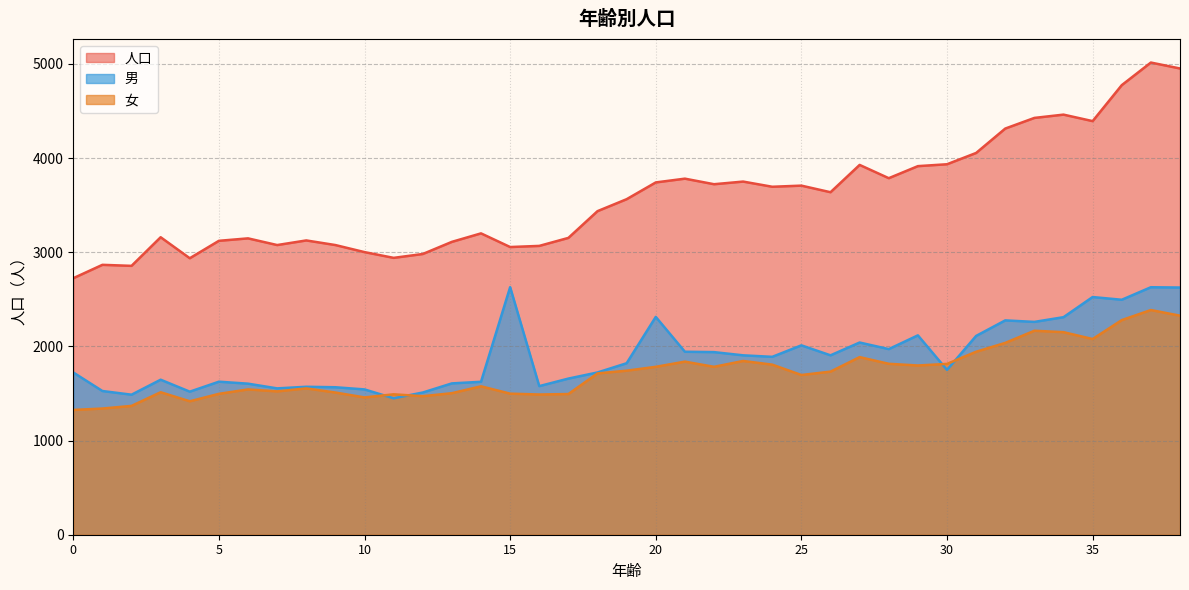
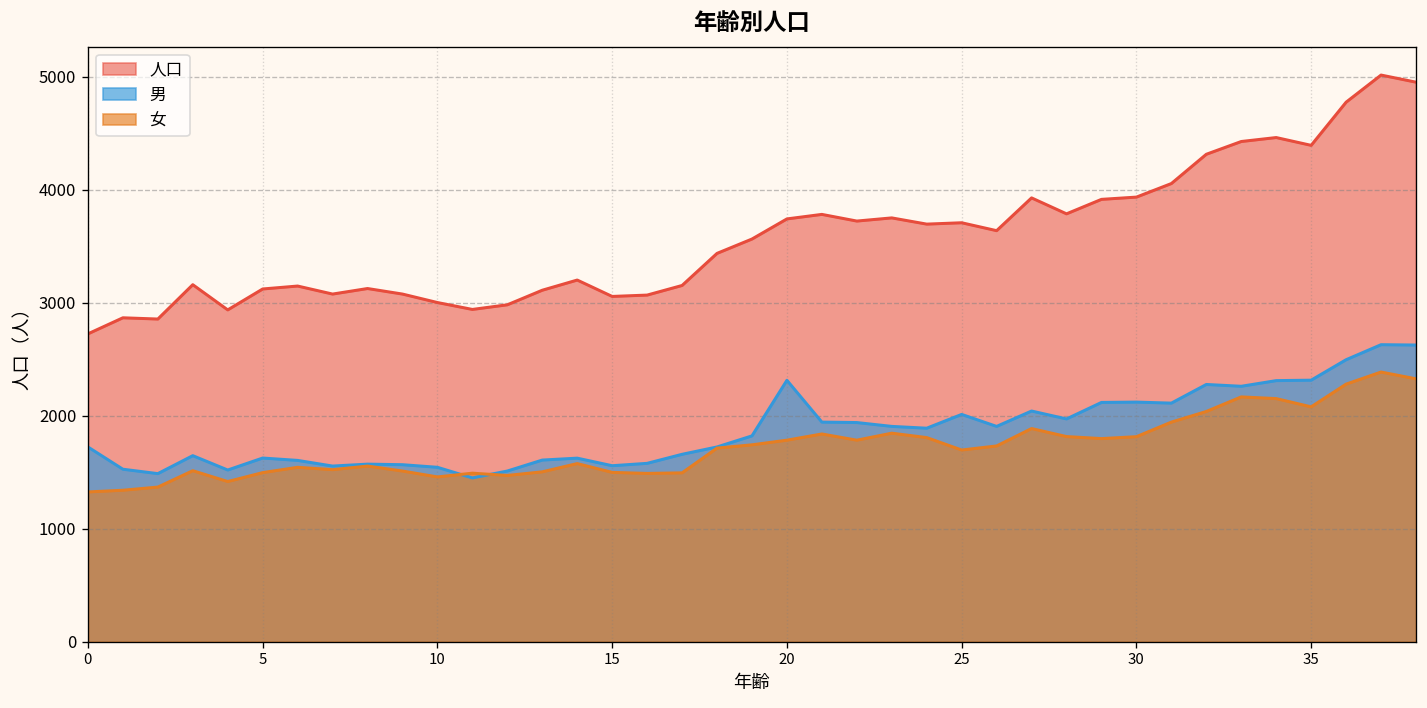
男, 15: 2600 -> 1600
男, 30: 1800 -> 2100
男, 35: 2500 -> 2300
